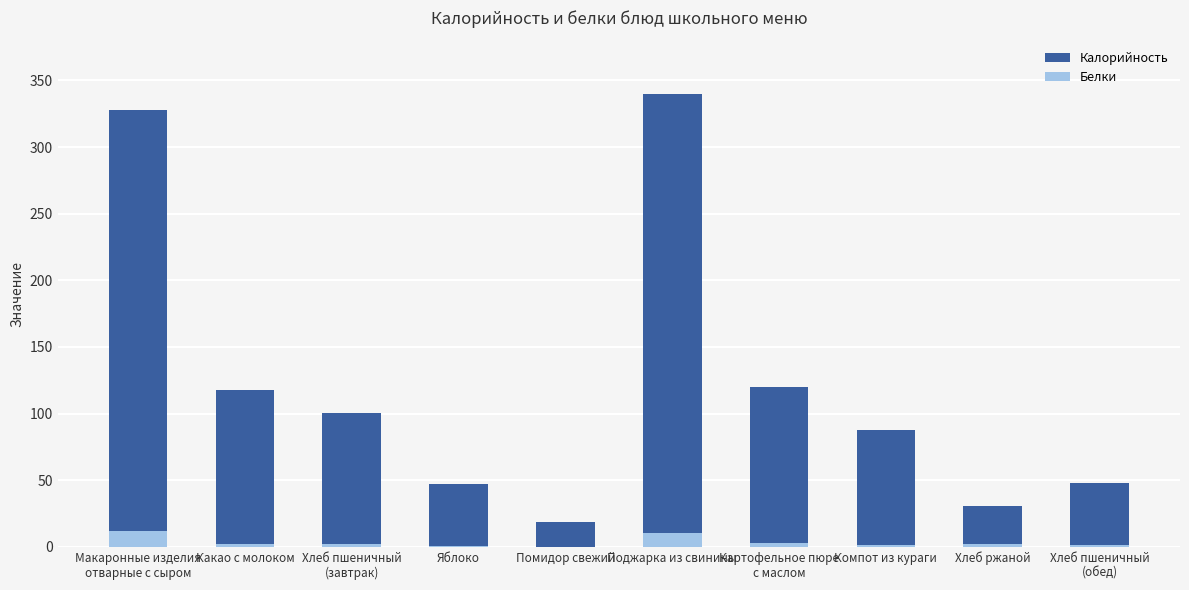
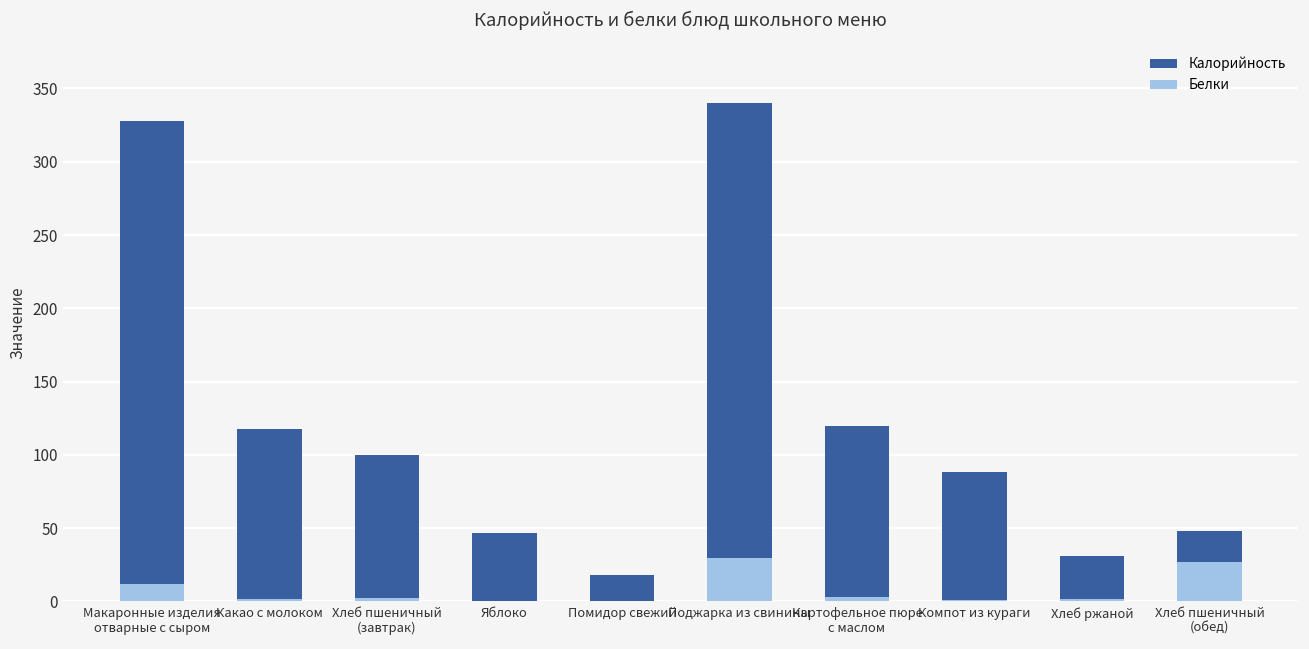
Белки, Поджарка из свинины: 10 -> 30
Белки, Хлеб пшеничный (обед): 1 -> 27
